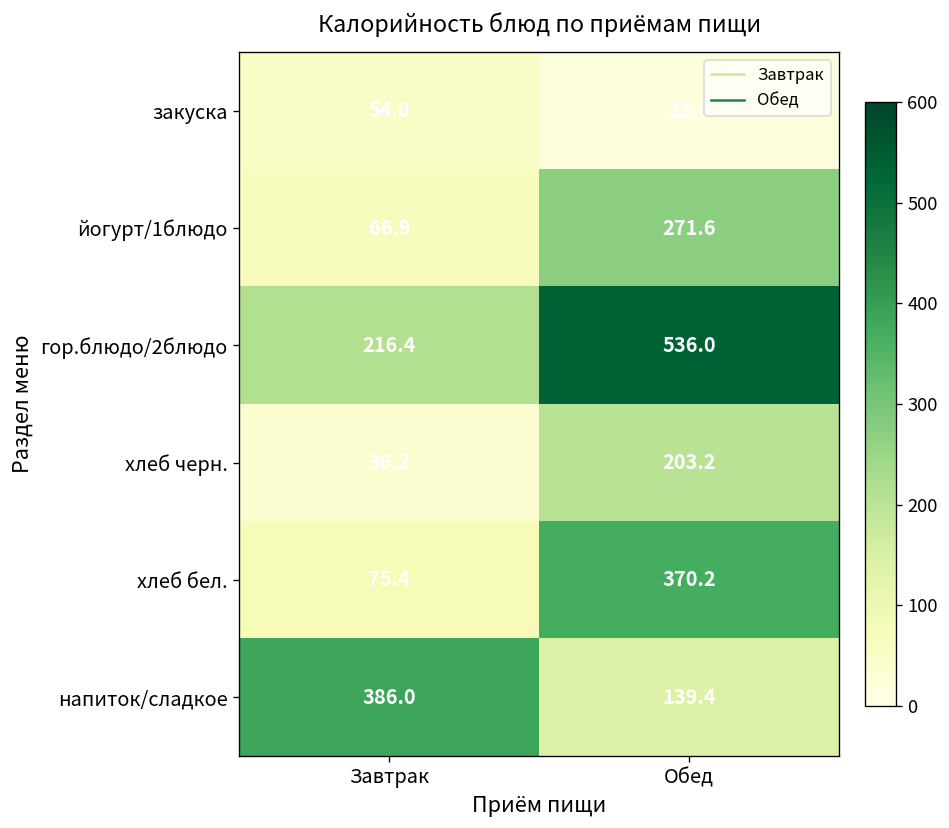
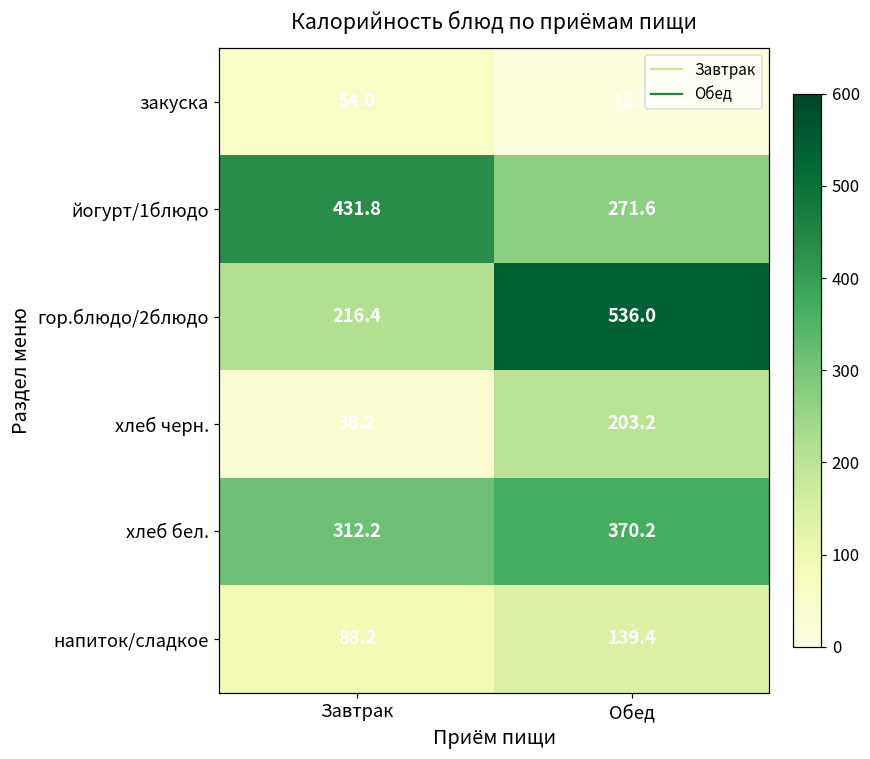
йогурт/1блюдо, Завтрак: 66.9 -> 431.8
хлеб бел., Завтрак: 75.4 -> 312.2
напиток/сладкое, Завтрак: 386.0 -> 88.2
